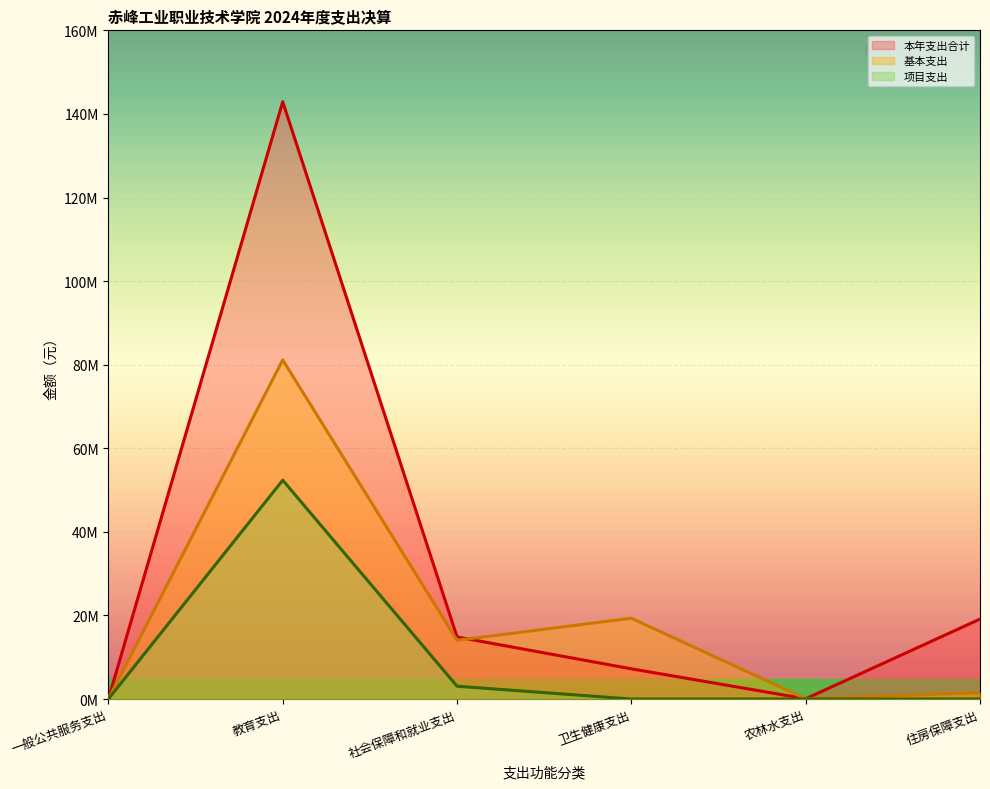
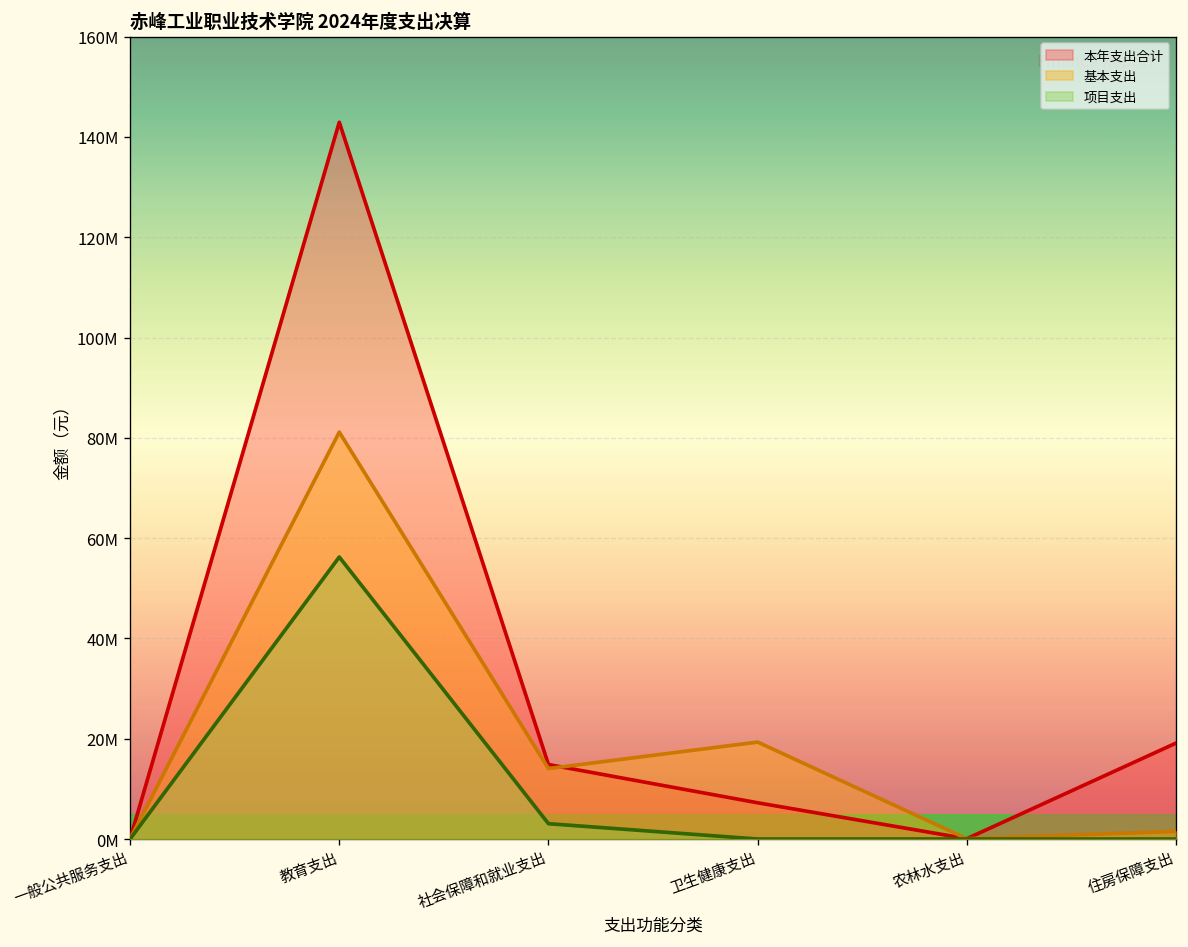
项目支出, 教育支出: 52000000 -> 56000000
